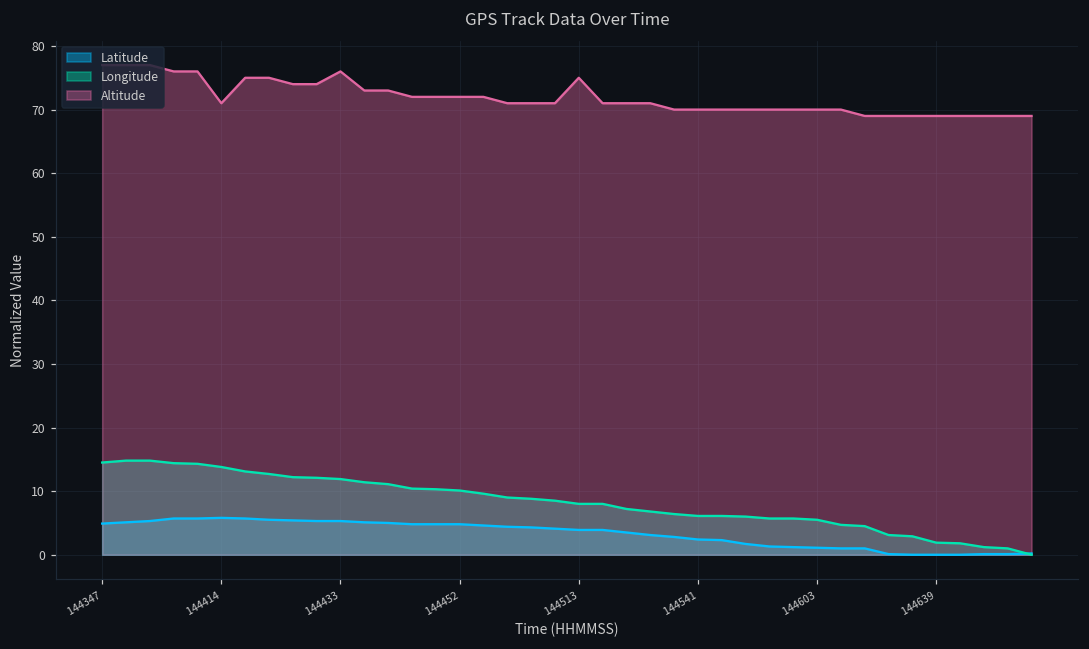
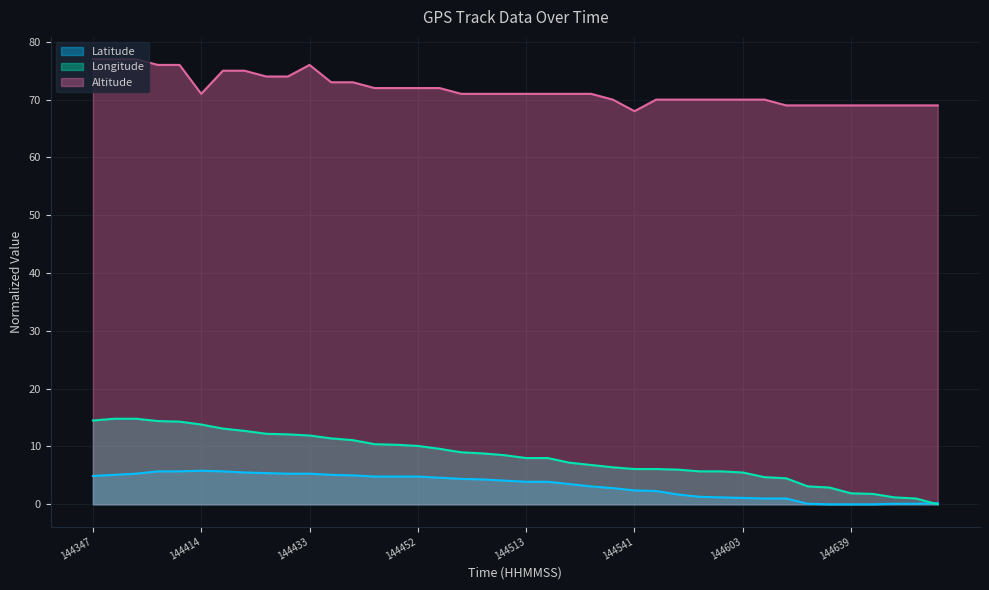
Altitude, 144513: 75 -> 71
Altitude, 144541: 70 -> 68
